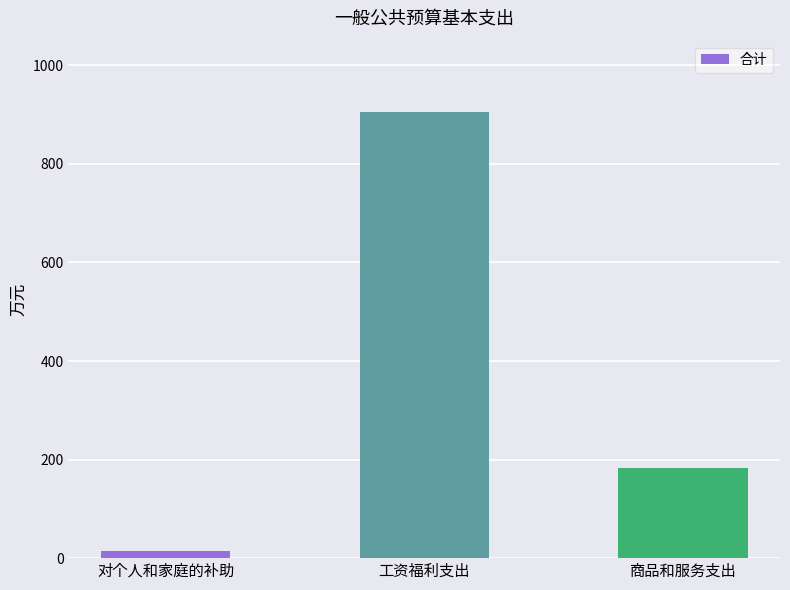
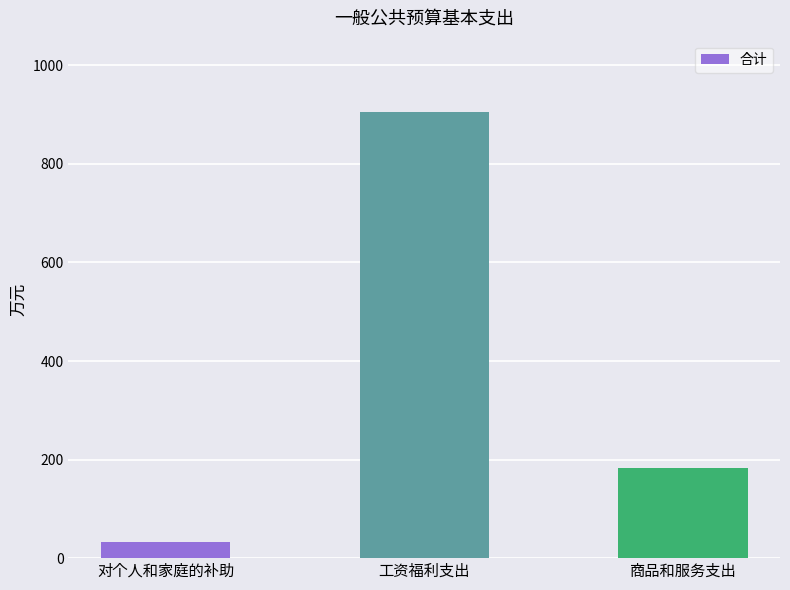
对个人和家庭的补助: 10 -> 30
